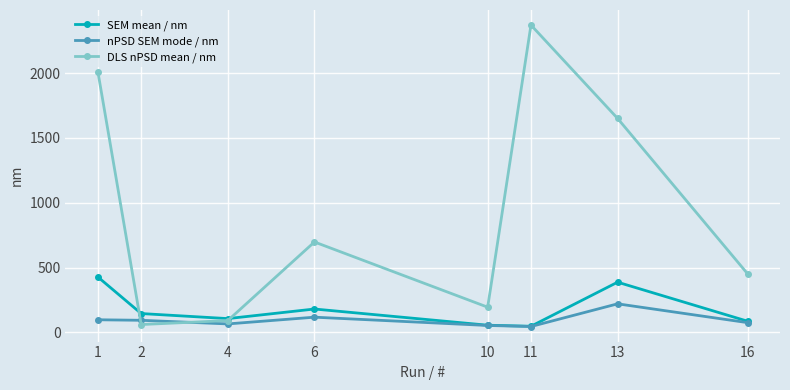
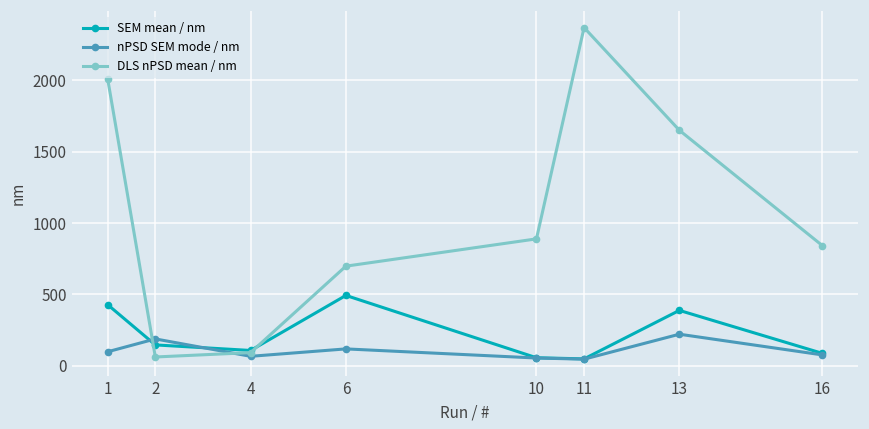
nPSD SEM mode / nm, 2: 90 -> 190
SEM mean / nm, 6: 180 -> 490
DLS nPSD mean / nm, 10: 190 -> 890
DLS nPSD mean / nm, 16: 450 -> 840
